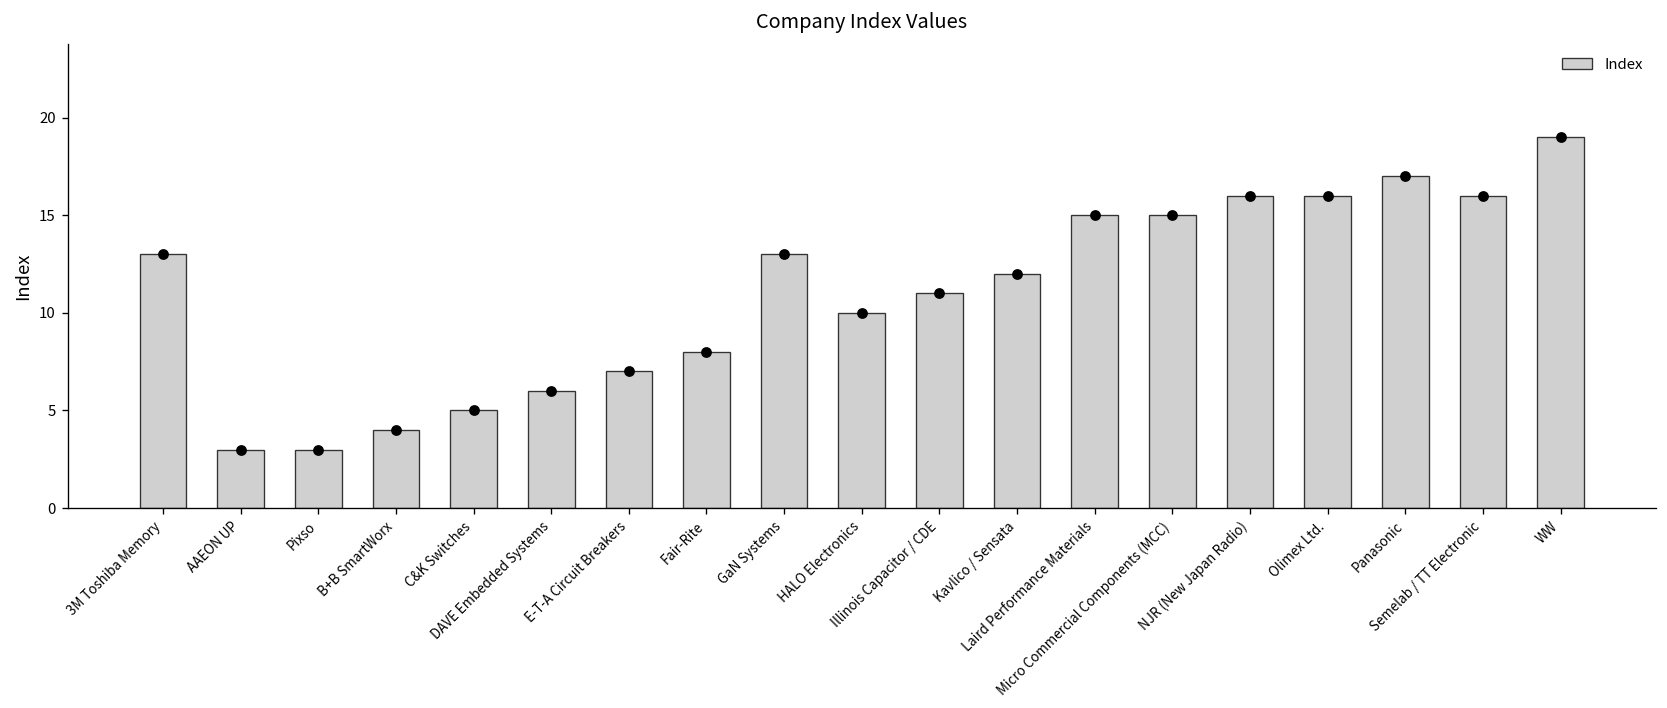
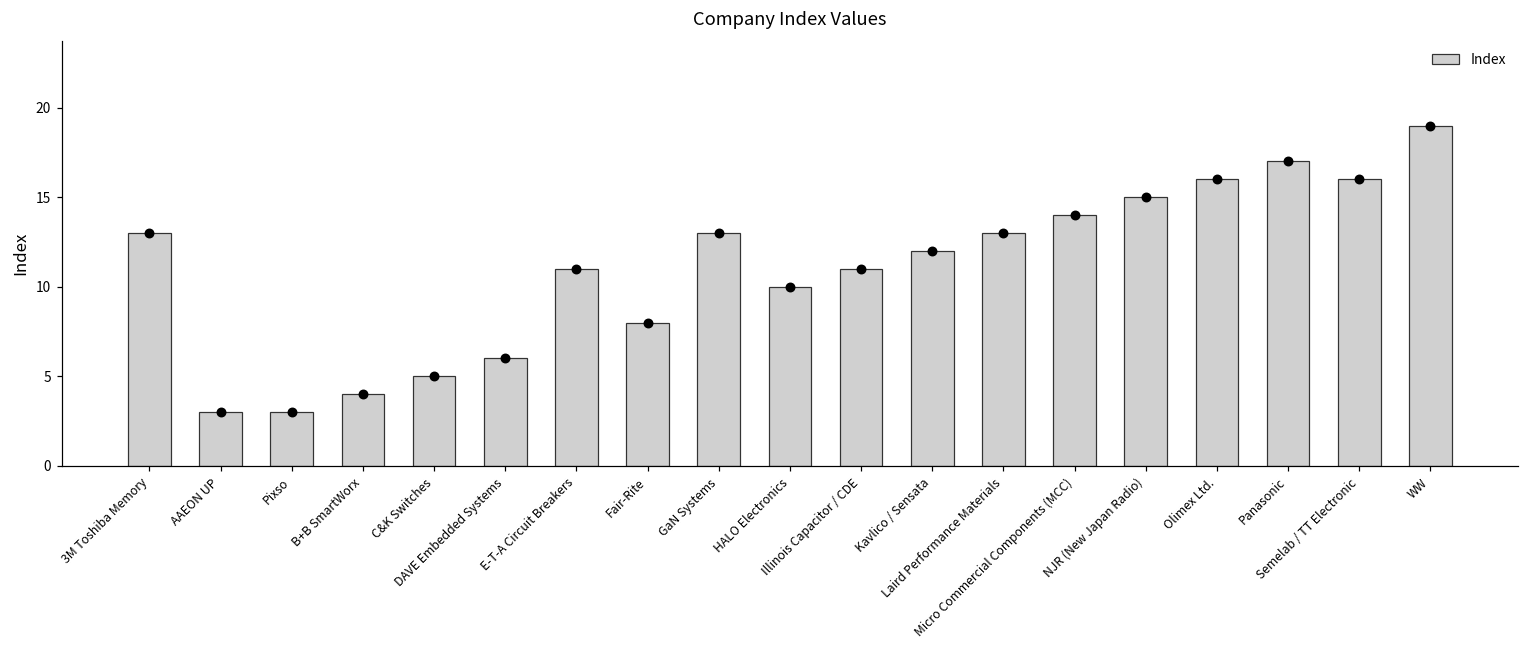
Index, E-T-A Circuit Breakers: 7 -> 11
Index, Laird Performance Materials: 15 -> 13
Index, Micro Commercial Components (MCC): 15 -> 14
Index, NJR (New Japan Radio): 16 -> 15
